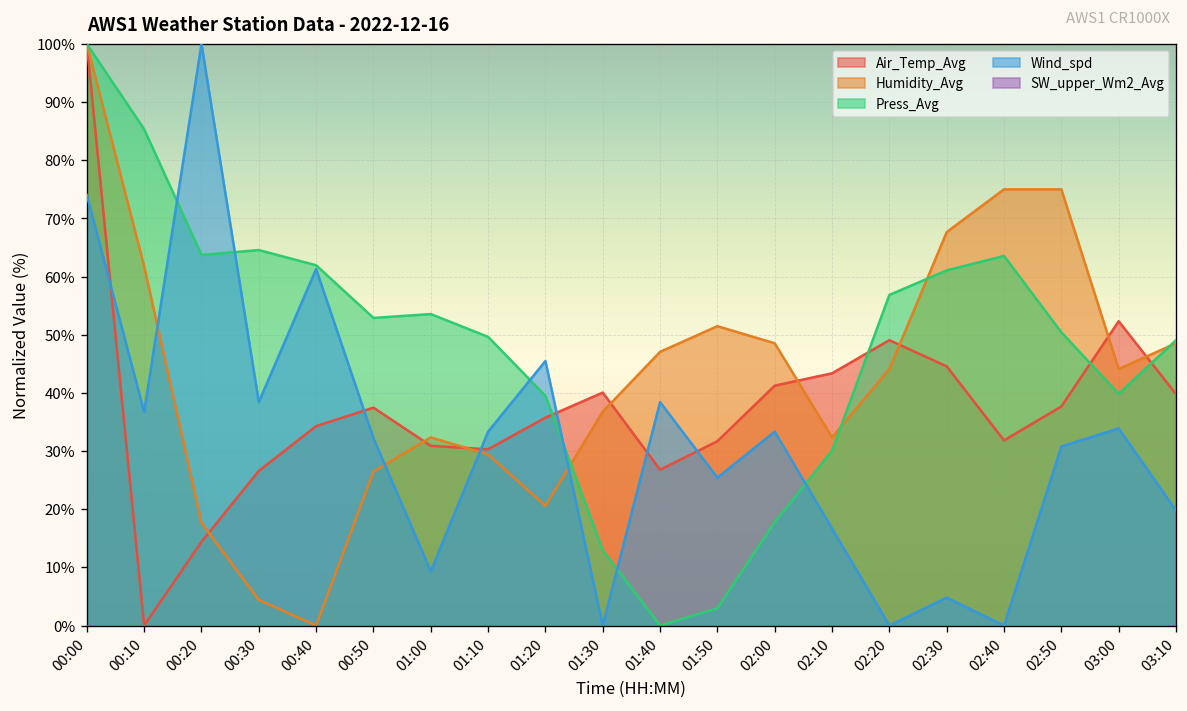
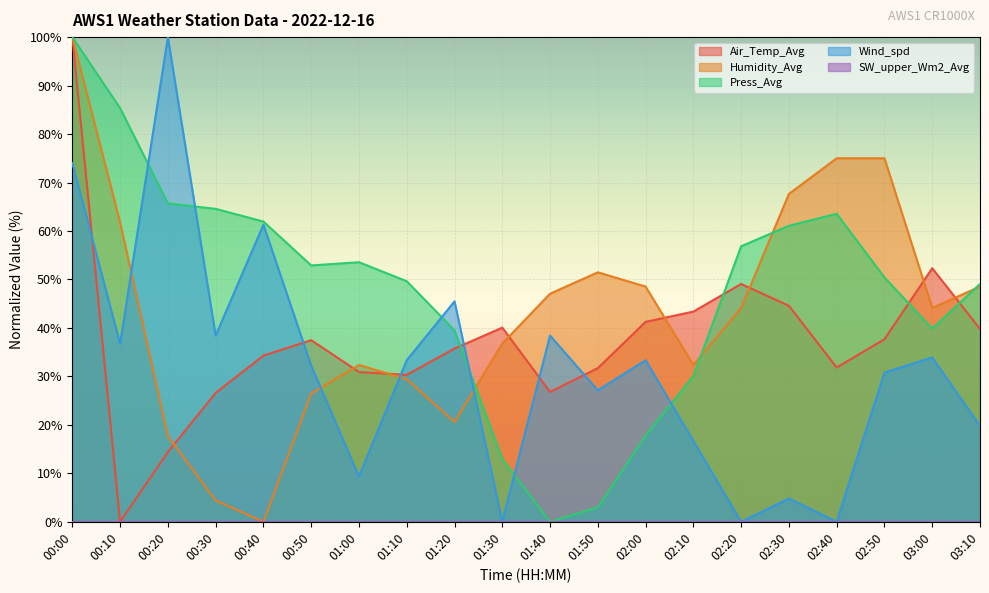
Press_Avg, 00:20: 64% -> 66%
Wind_spd, 01:50: 25% -> 27%
